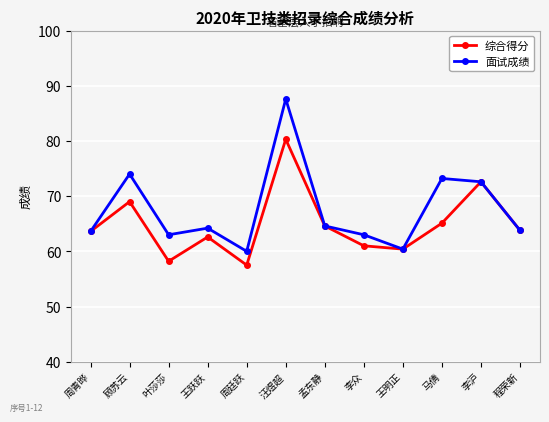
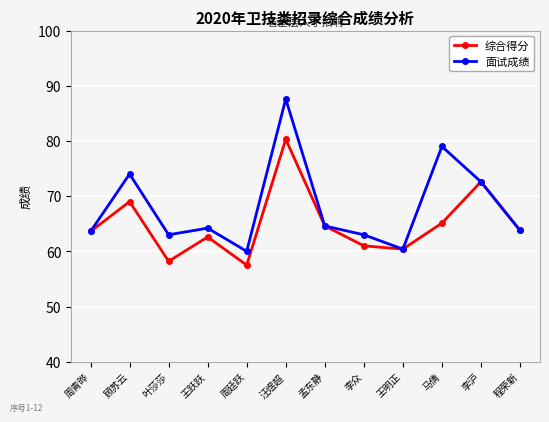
面试成绩, 马倩: 73 -> 79
